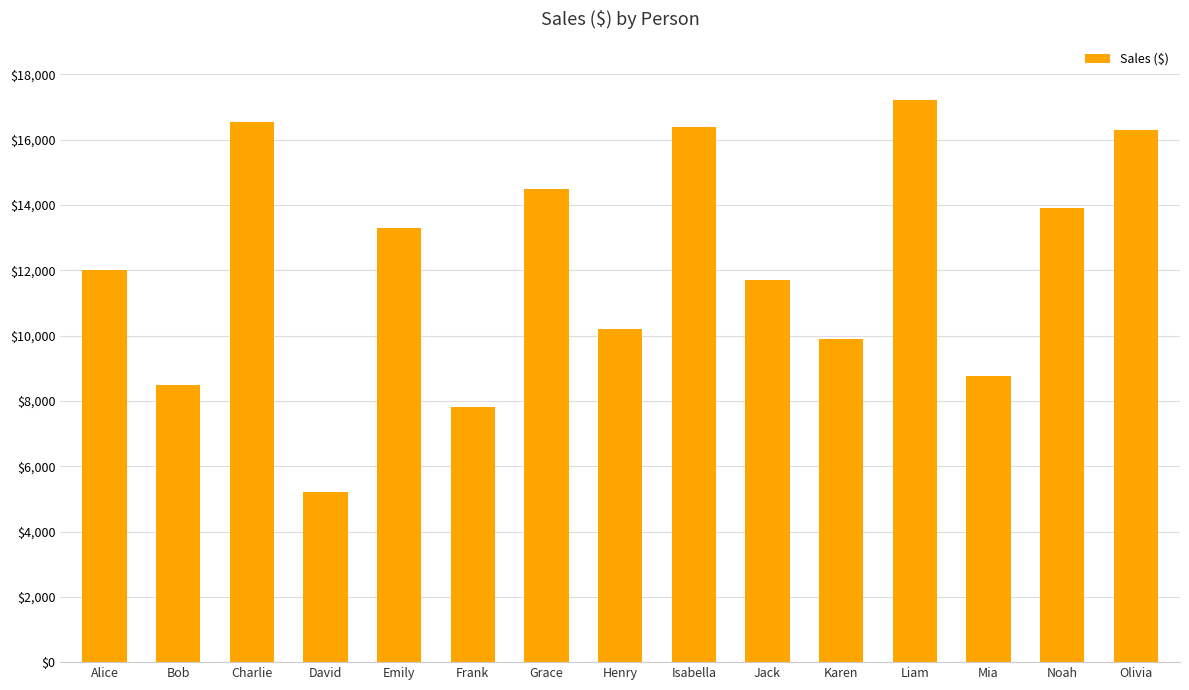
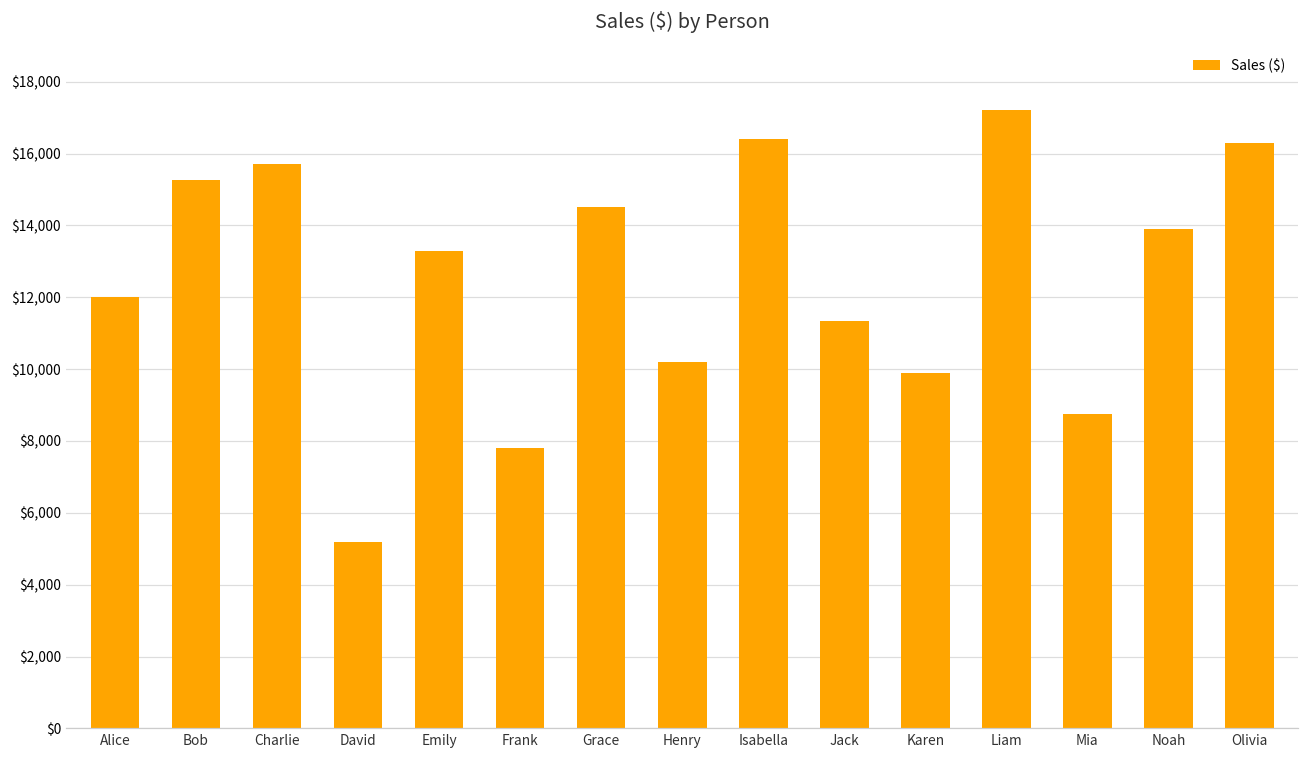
Bob: $8,500 -> $15,300
Charlie: $16,500 -> $15,700
Jack: $11,700 -> $11,300
